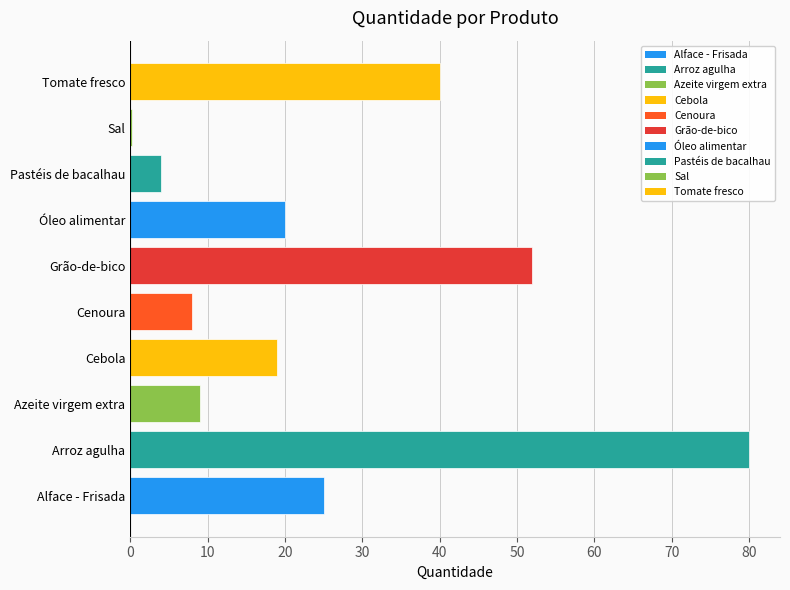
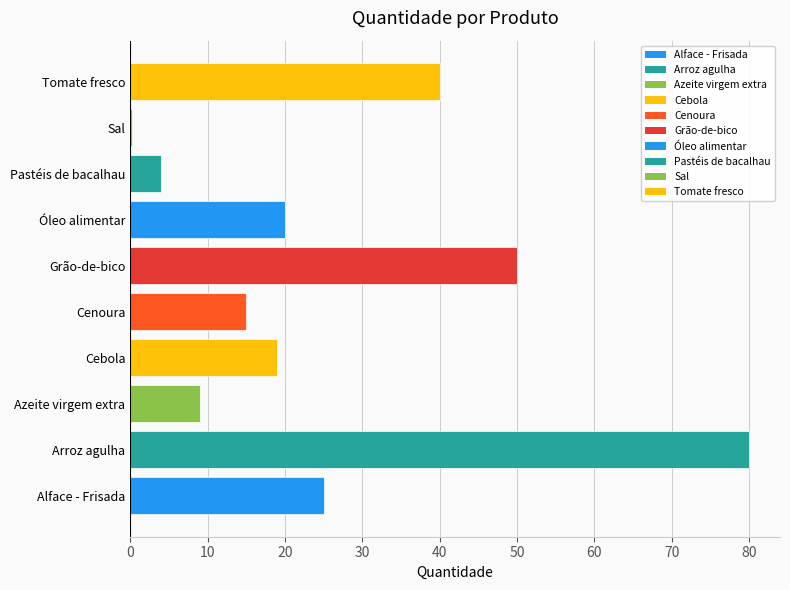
Grão-de-bico: 52 -> 50
Cenoura: 8 -> 15
